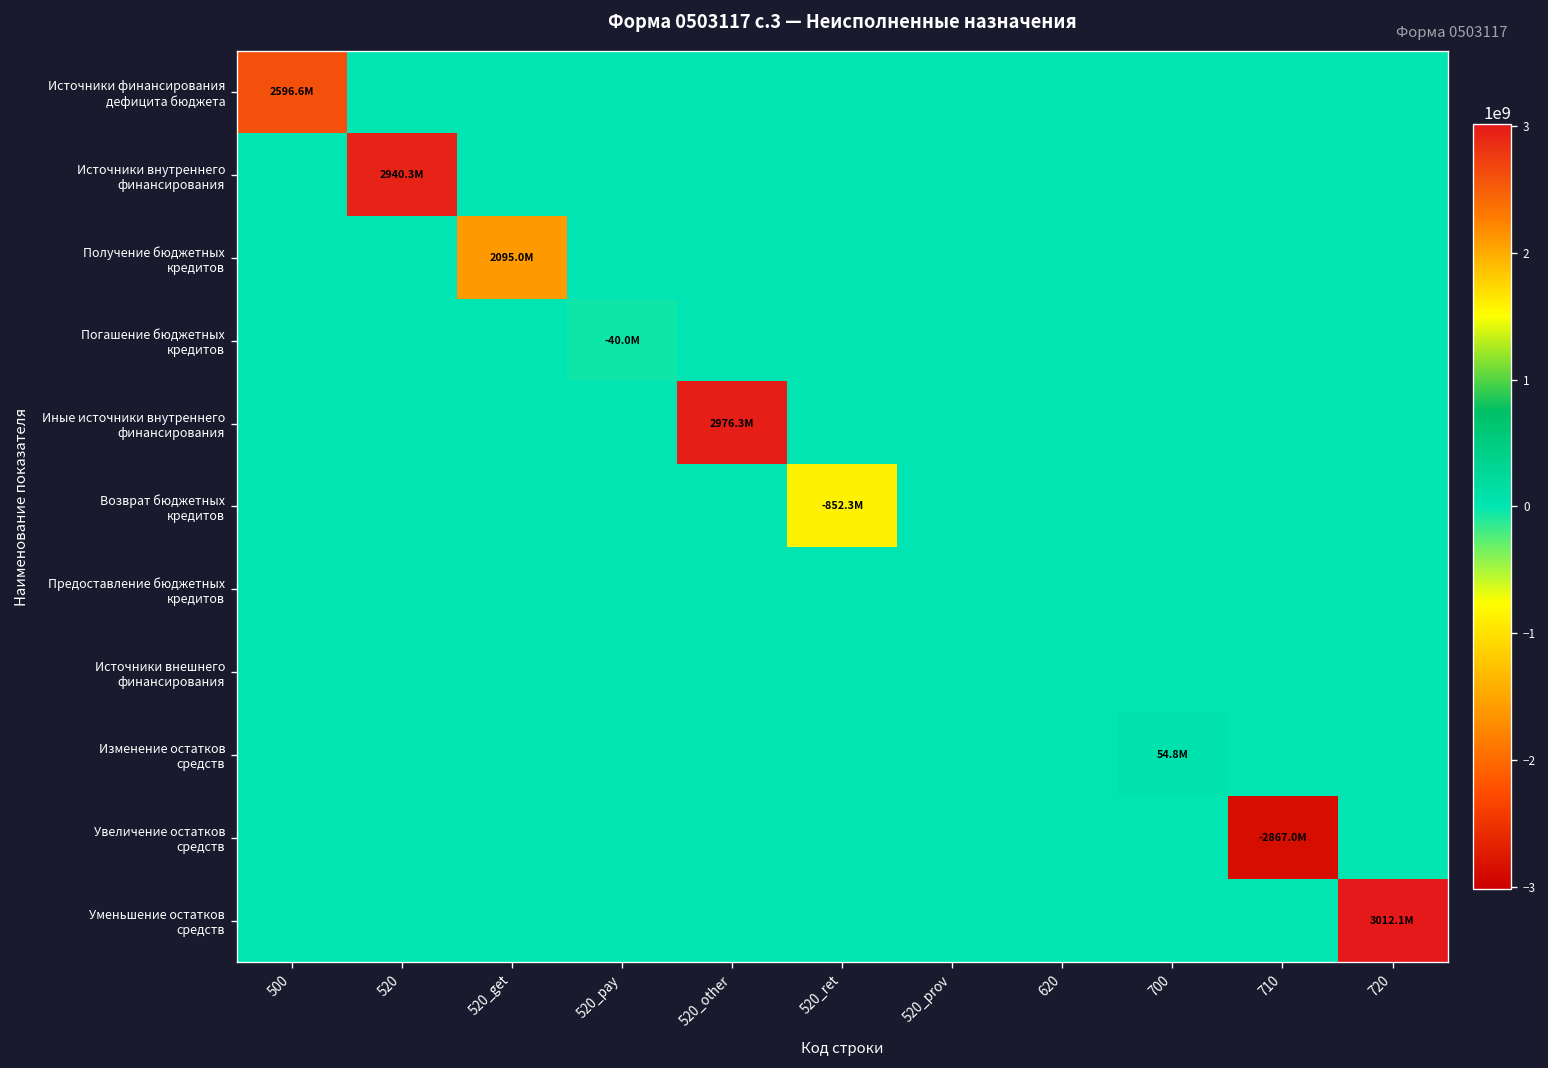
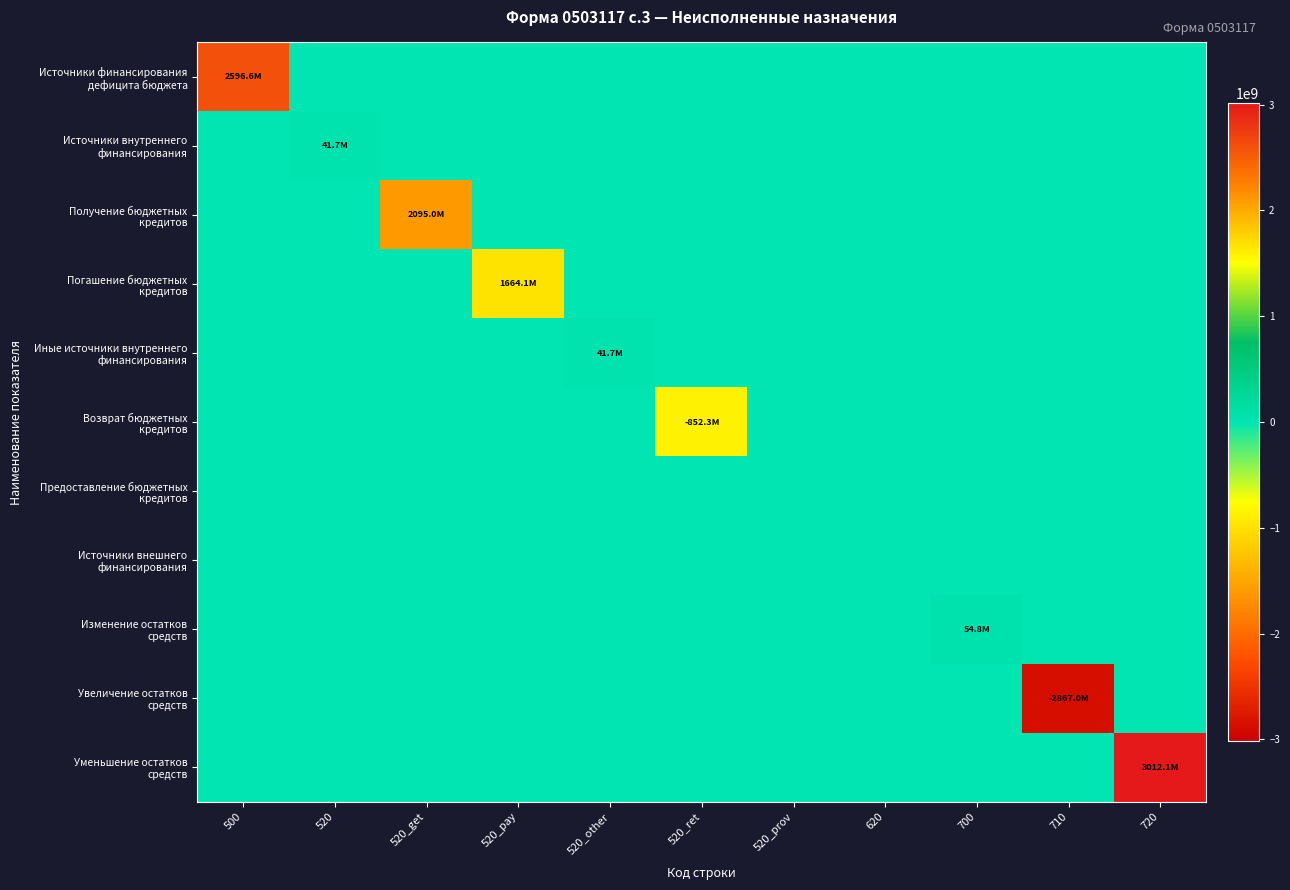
Источники внутреннего финансирования, 520: 2940.3M -> 41.7M
Погашение бюджетных кредитов, 520_pay: -40.0M -> 1664.1M
Иные источники внутреннего финансирования, 520_other: 2976.3M -> 41.7M
